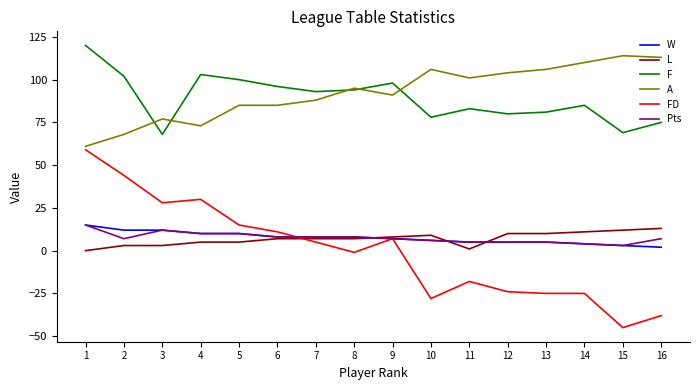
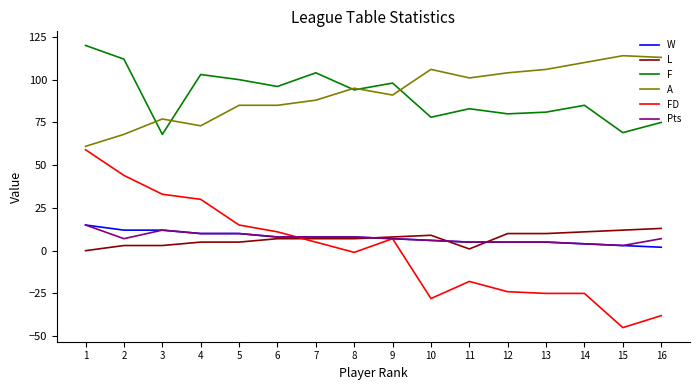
F, 2: 102 -> 112
FD, 3: 28 -> 33
F, 7: 93 -> 104
